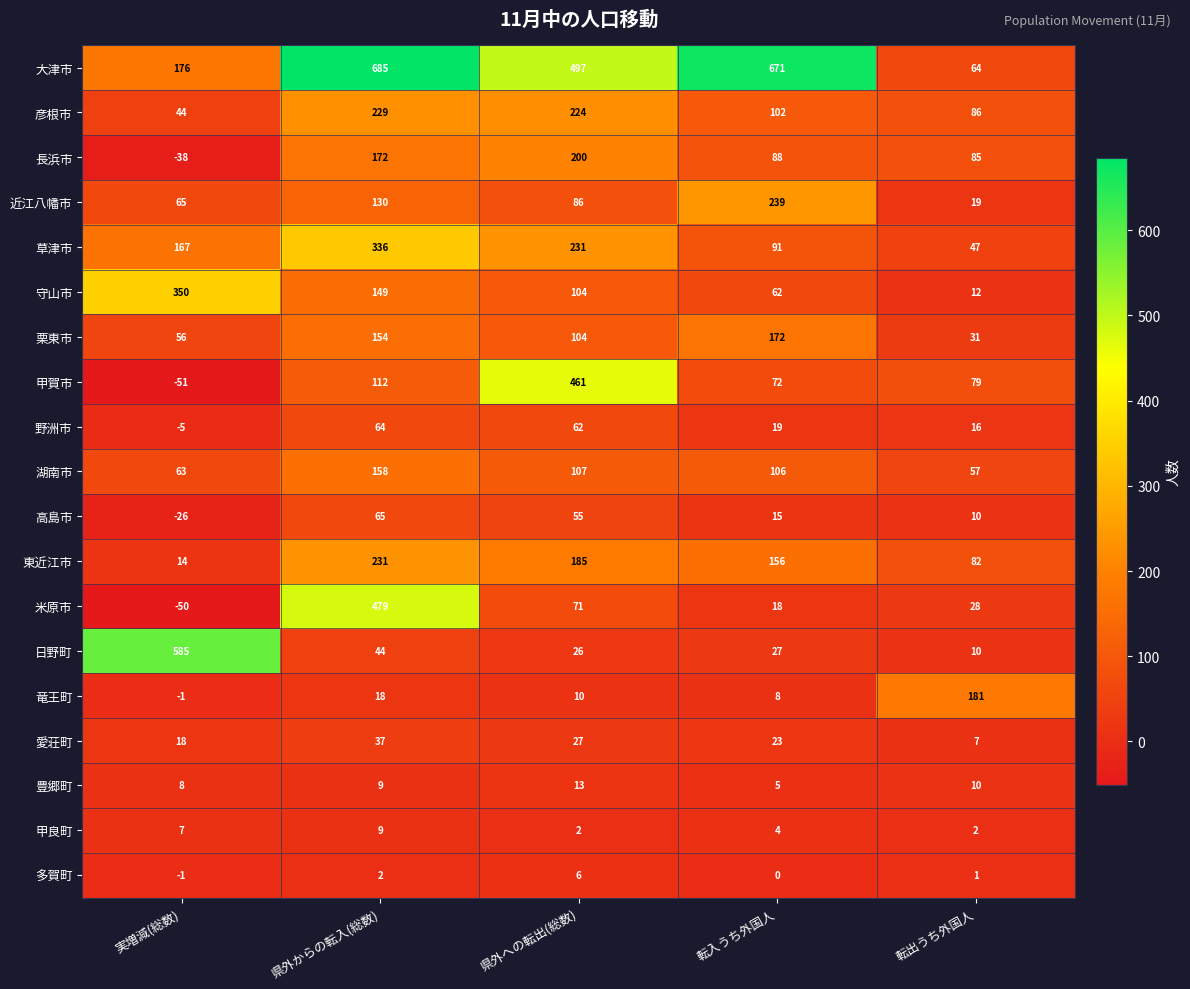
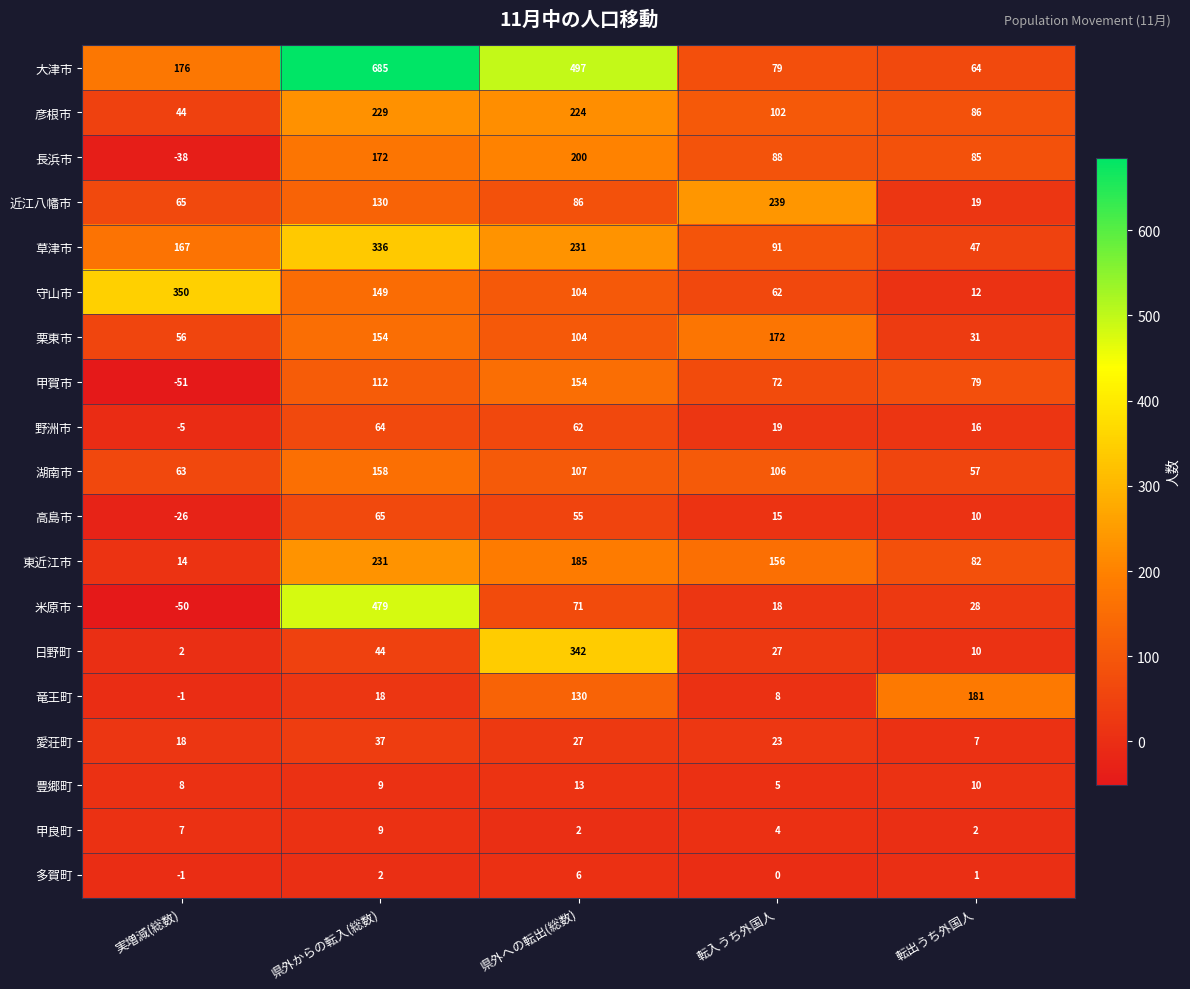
大津市, 転入うち外国人: 671 -> 79
甲賀市, 県外への転出(総数): 461 -> 154
日野町, 実増減(総数): 585 -> 2
日野町, 県外への転出(総数): 26 -> 342
竜王町, 県外への転出(総数): 10 -> 130
